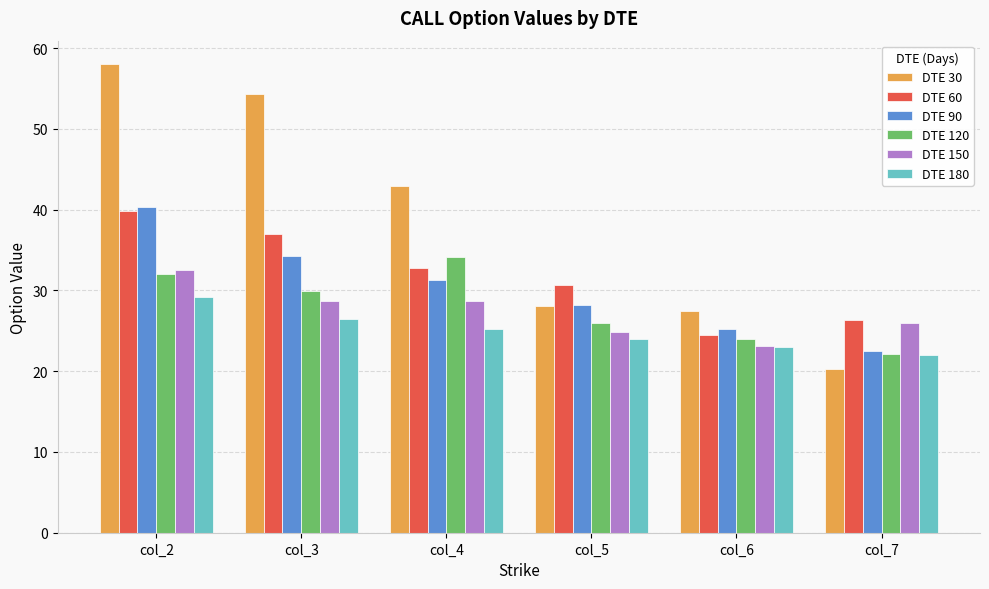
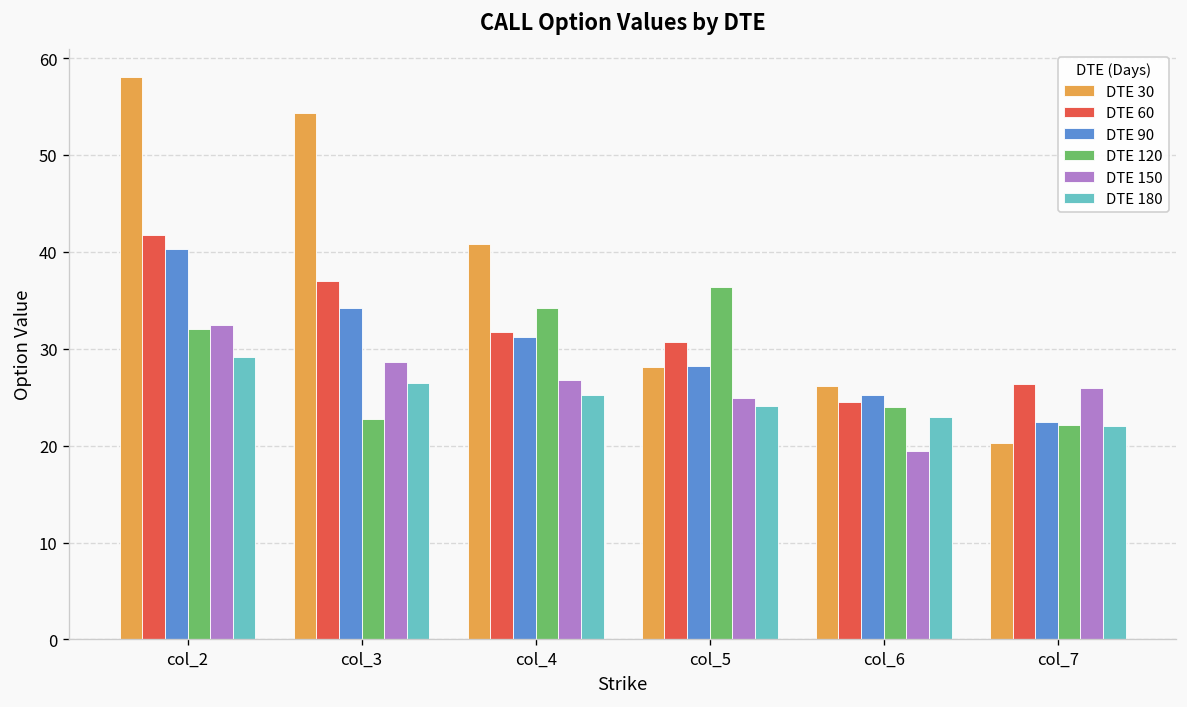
DTE 60, col_2: 40 -> 42
DTE 120, col_3: 30 -> 23
DTE 30, col_4: 43 -> 41
DTE 60, col_4: 33 -> 32
DTE 150, col_4: 29 -> 27
DTE 120, col_5: 26 -> 36
DTE 30, col_6: 27 -> 26
DTE 150, col_6: 23 -> 19
